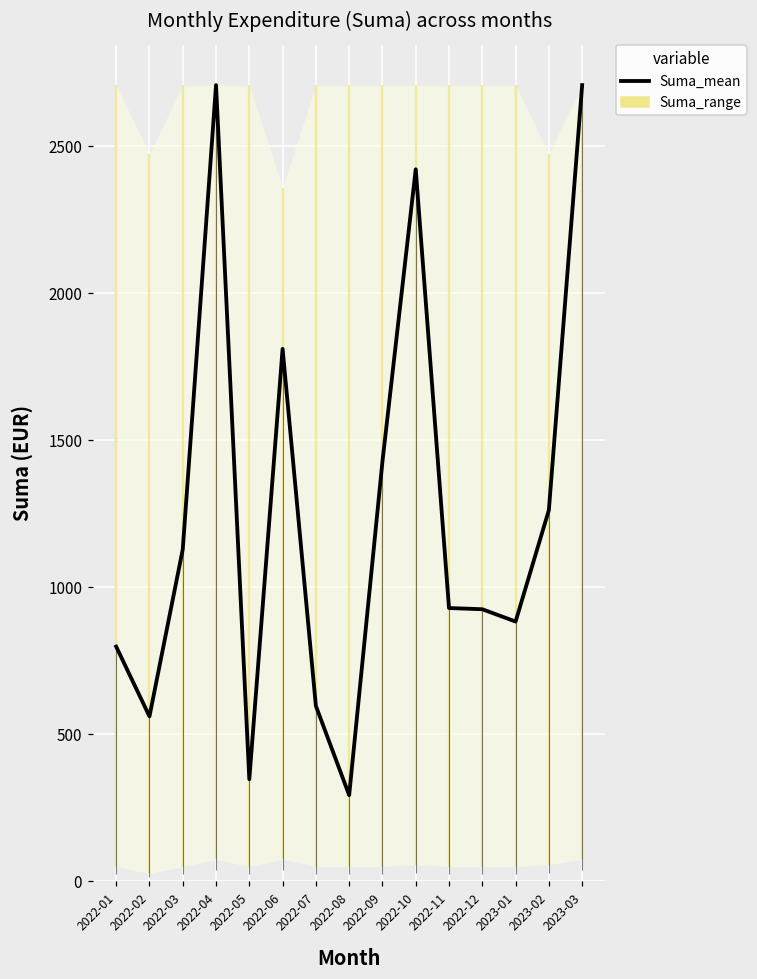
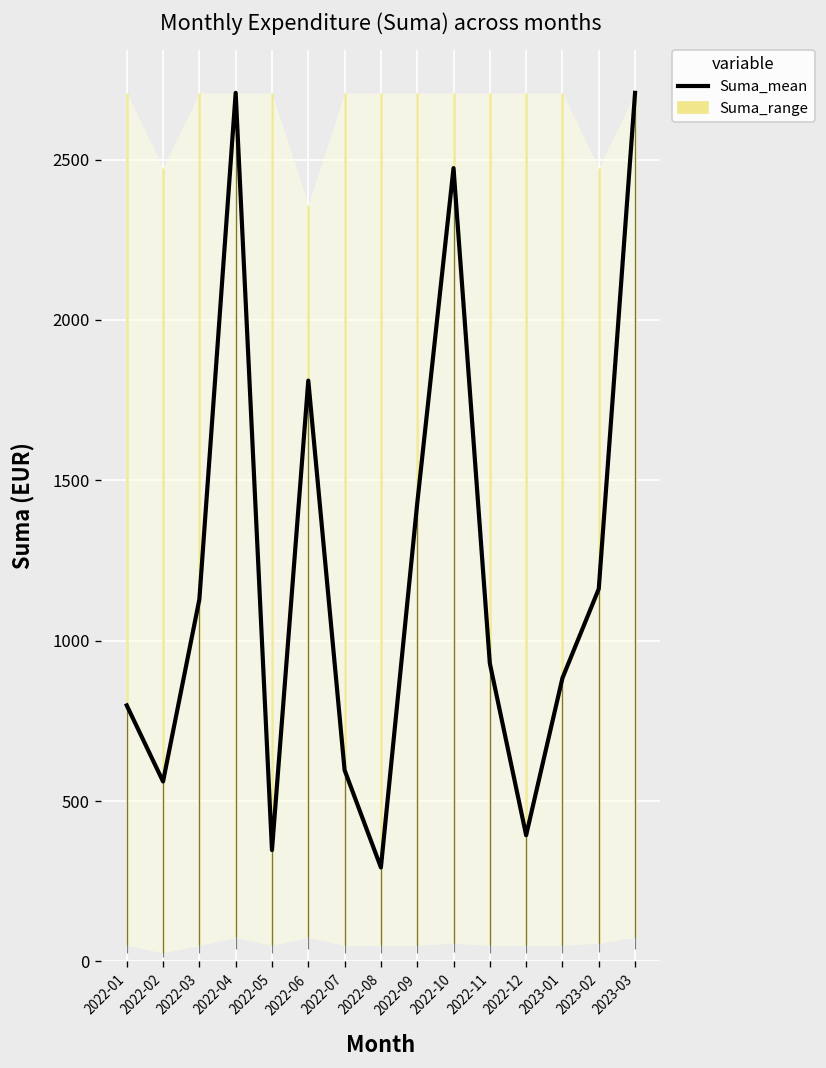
Suma_mean, 2022-10: 2420 -> 2470
Suma_mean, 2022-12: 930 -> 390
Suma_mean, 2023-02: 1260 -> 1160
